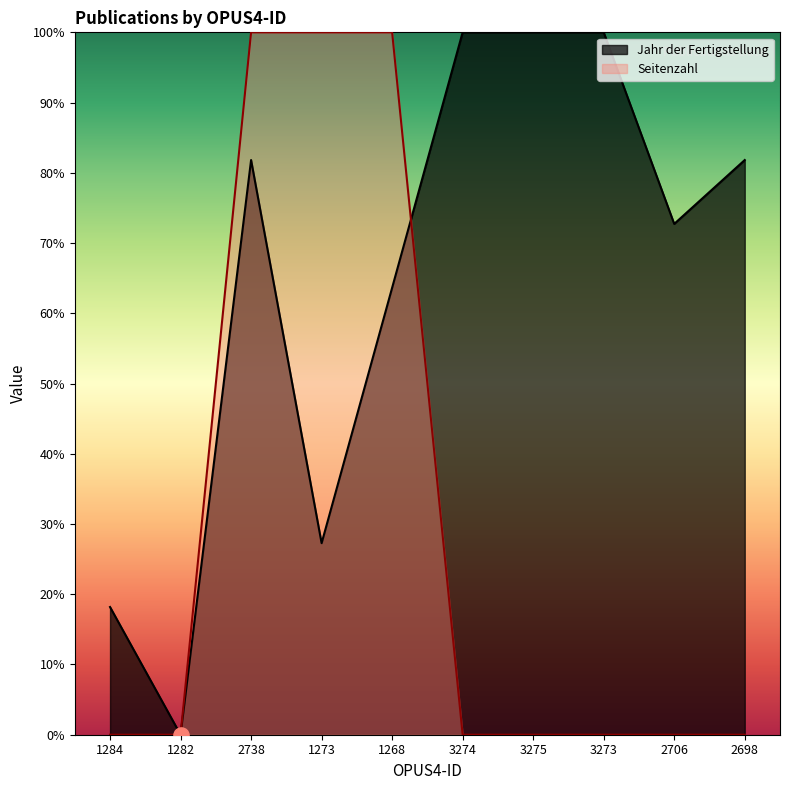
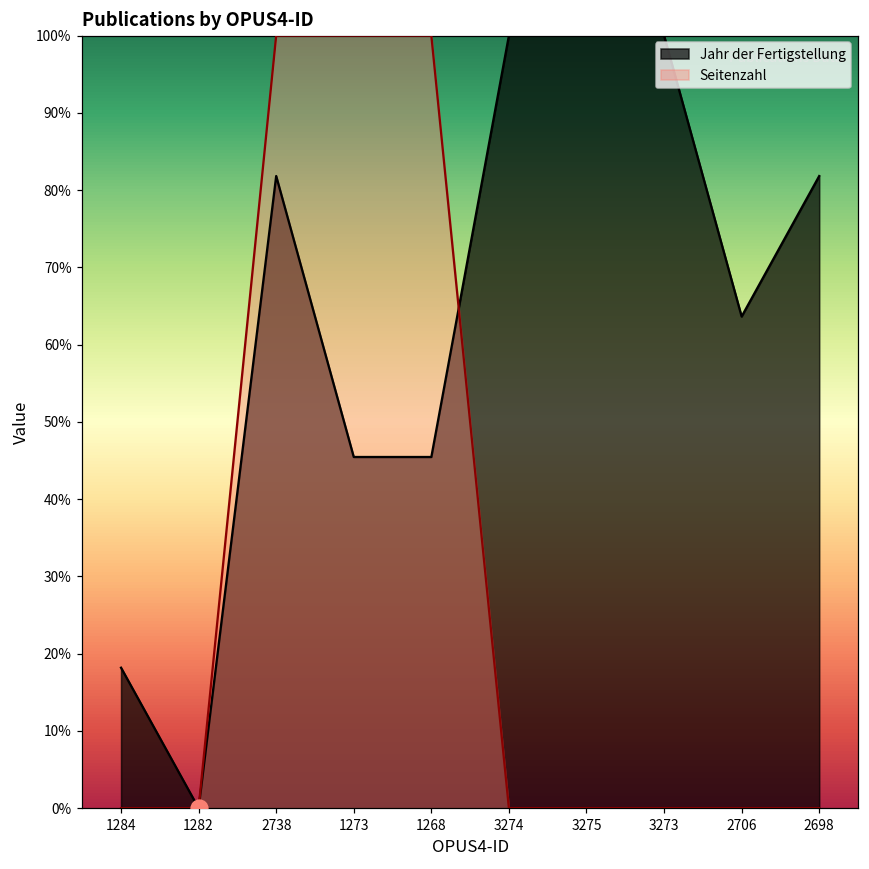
Jahr der Fertigstellung, 1273: 27% -> 45%
Jahr der Fertigstellung, 1268: 64% -> 45%
Jahr der Fertigstellung, 2706: 73% -> 64%
